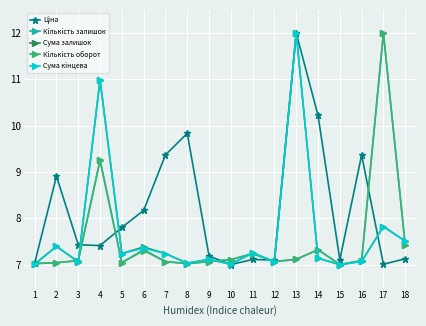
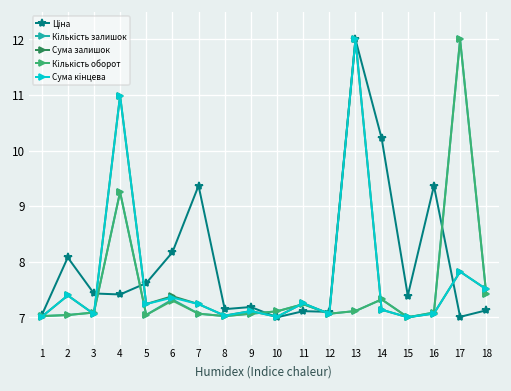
Ціна, 2: 8.9 -> 8.1
Ціна, 5: 7.8 -> 7.6
Ціна, 8: 9.8 -> 7.1
Ціна, 15: 7.1 -> 7.4
